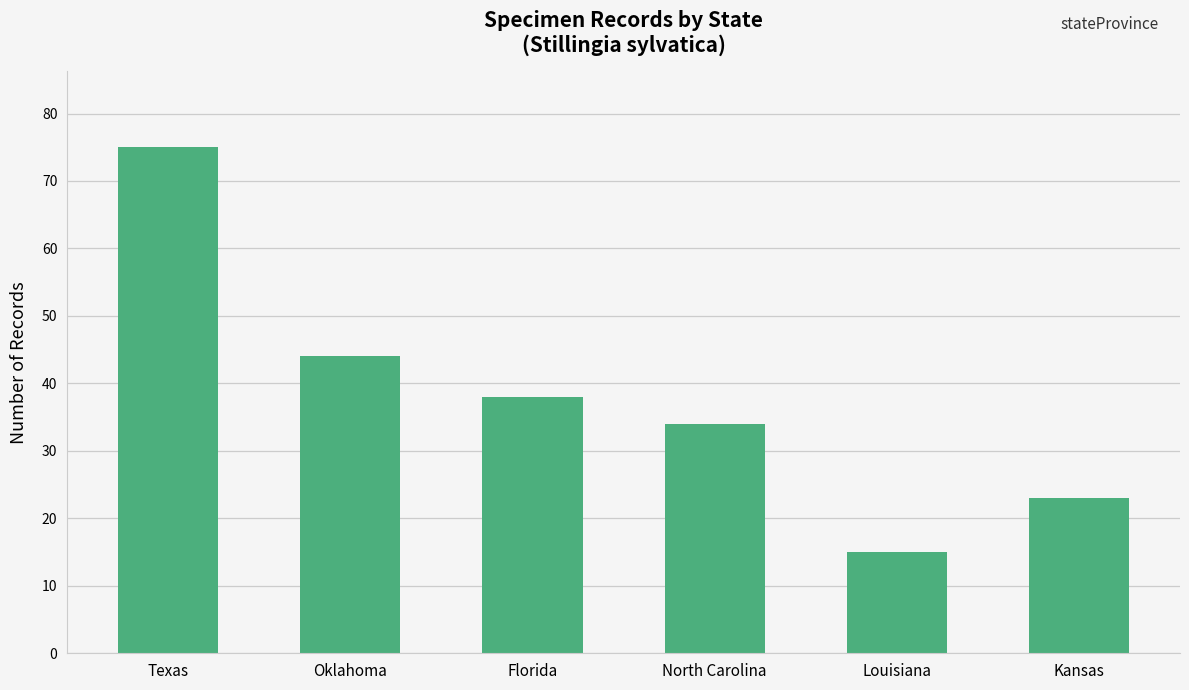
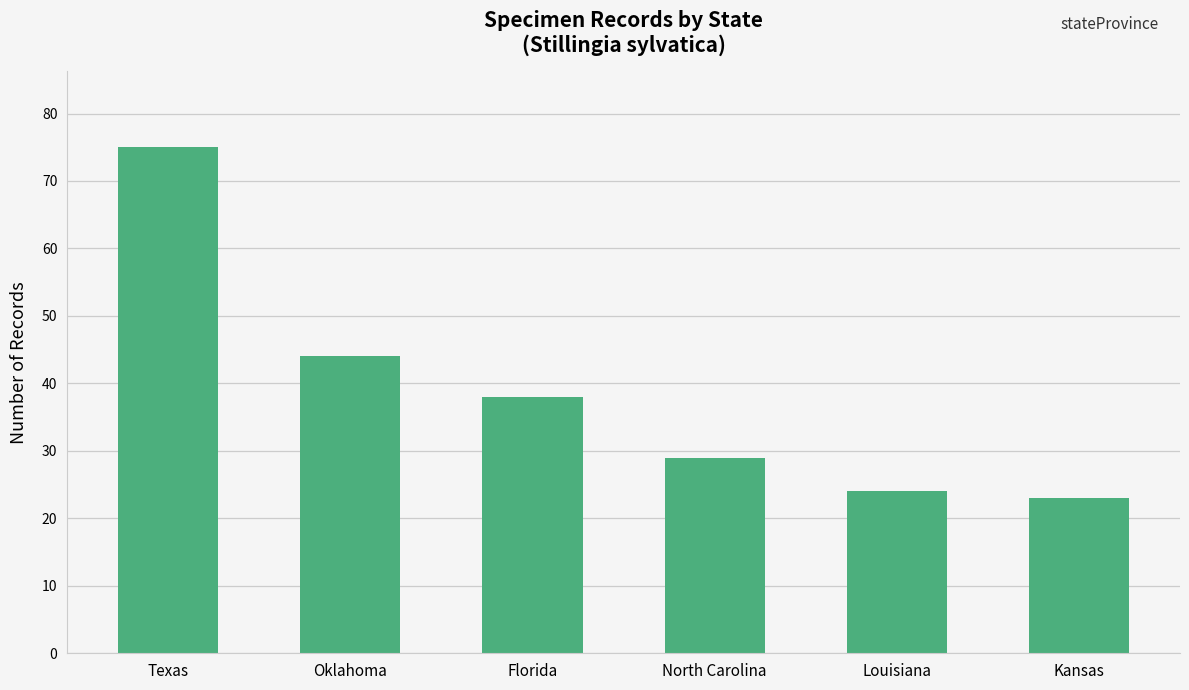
North Carolina: 34 -> 29
Louisiana: 15 -> 24
